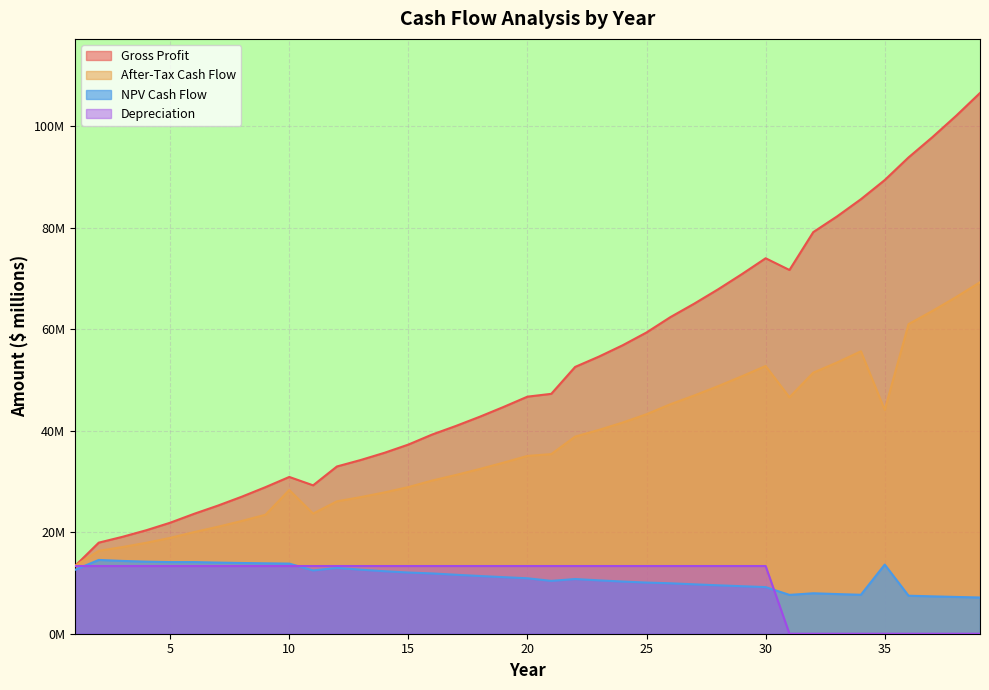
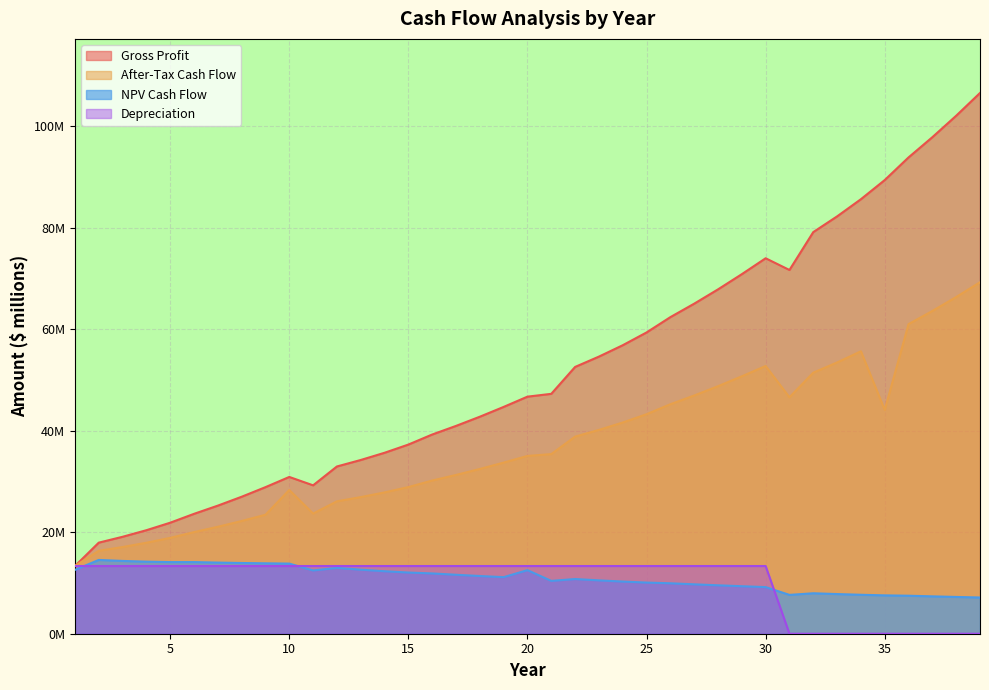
NPV Cash Flow, 20: 11000000 -> 13000000
NPV Cash Flow, 35: 14000000 -> 8000000
